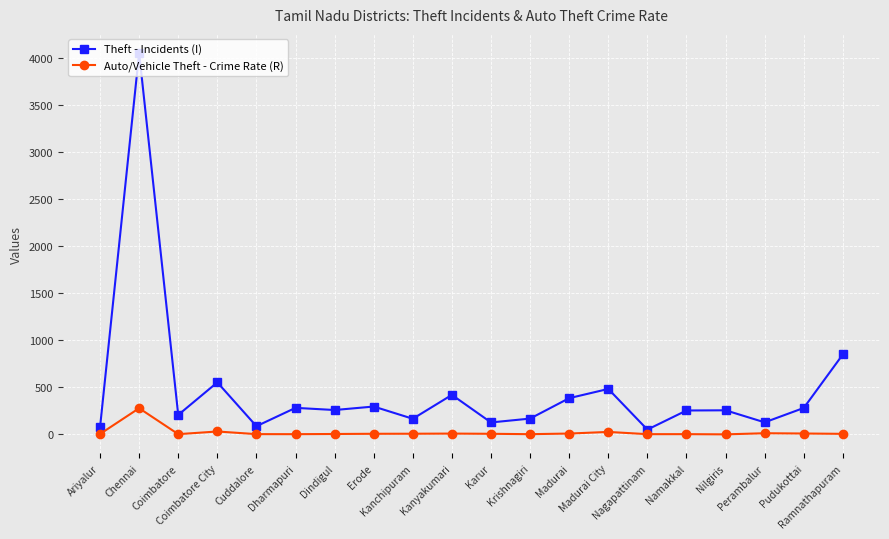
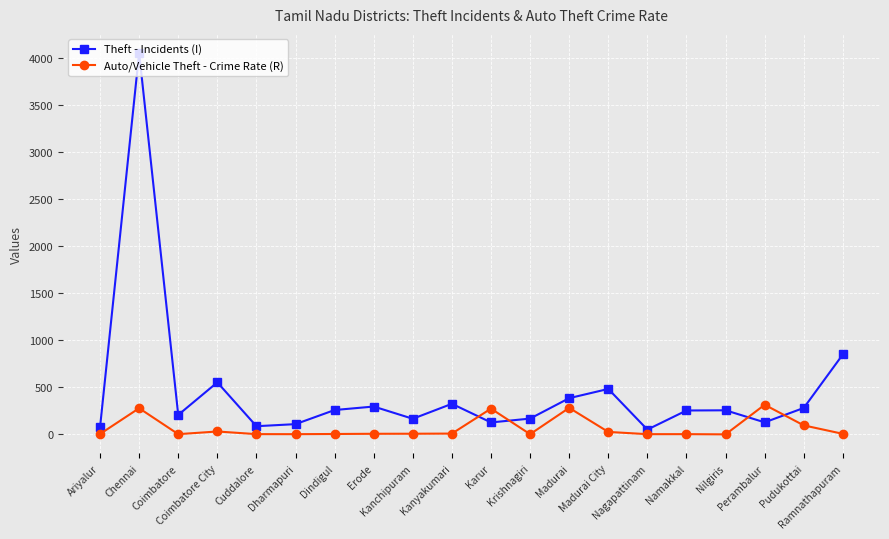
Theft - Incidents (I), Dharmapuri: 300 -> 100
Theft - Incidents (I), Kanyakumari: 400 -> 300
Auto/Vehicle Theft - Crime Rate (R), Karur: 0 -> 300
Auto/Vehicle Theft - Crime Rate (R), Madurai: 0 -> 300
Auto/Vehicle Theft - Crime Rate (R), Perambalur: 0 -> 300
Auto/Vehicle Theft - Crime Rate (R), Pudukottai: 0 -> 100
